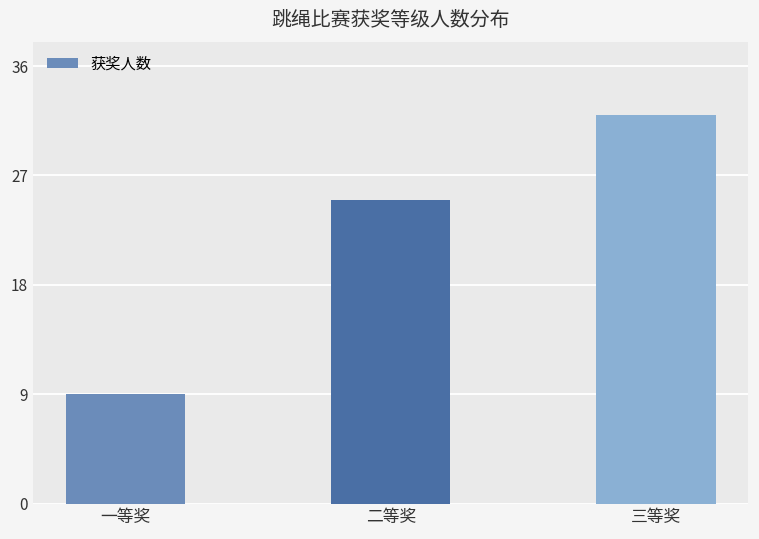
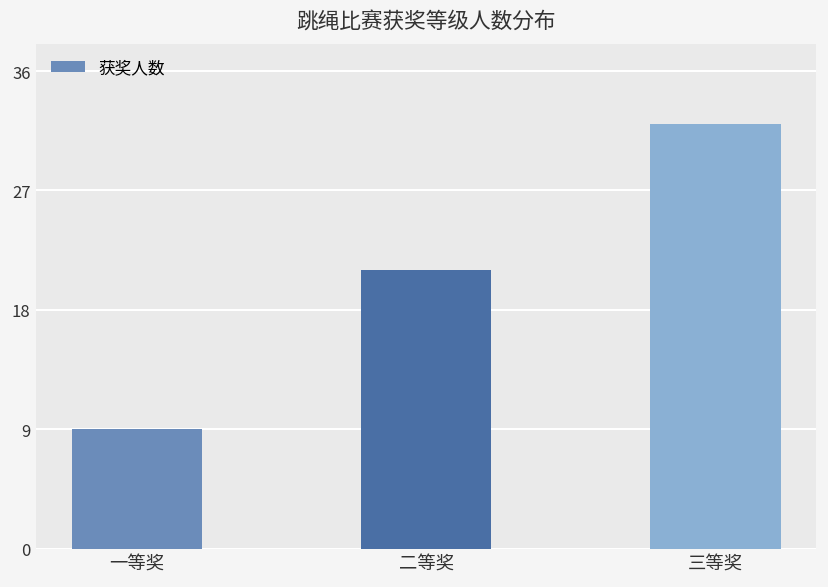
二等奖: 25 -> 21
